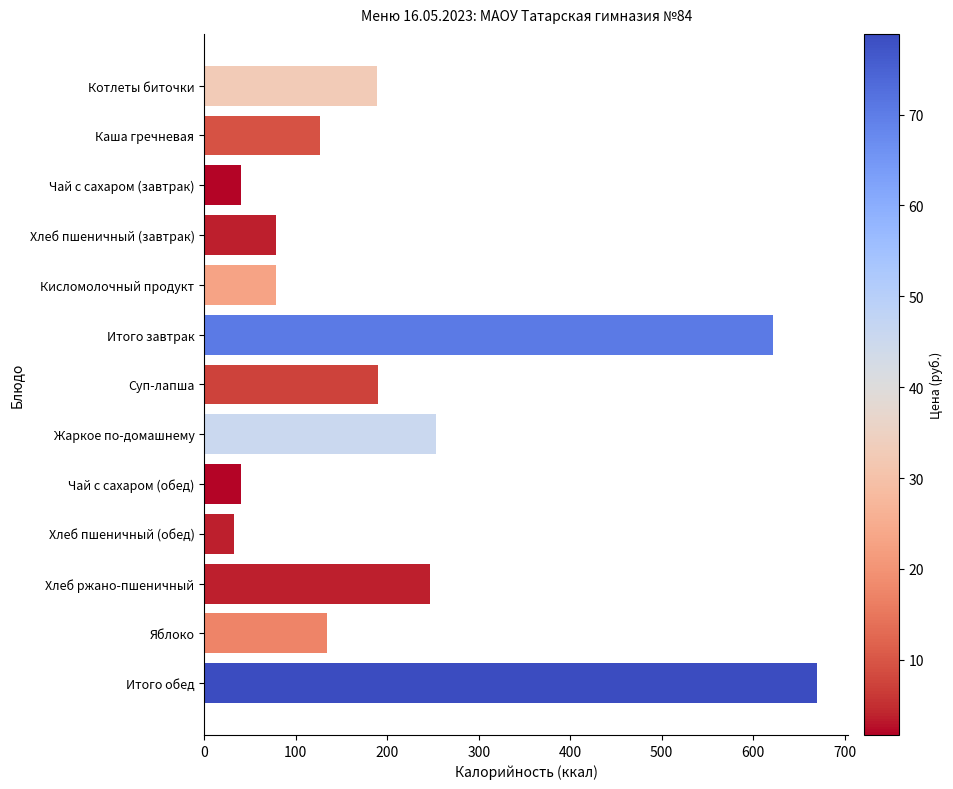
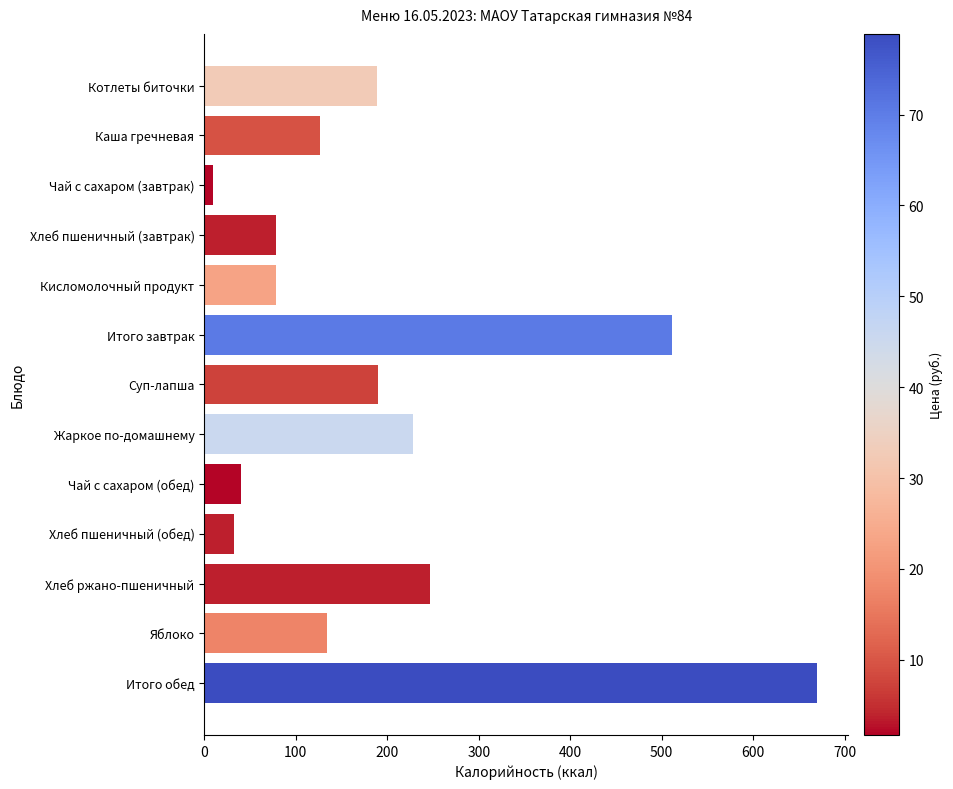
Чай с сахаром (завтрак): 40 -> 10
Итого завтрак: 620 -> 510
Жаркое по-домашнему: 250 -> 230
